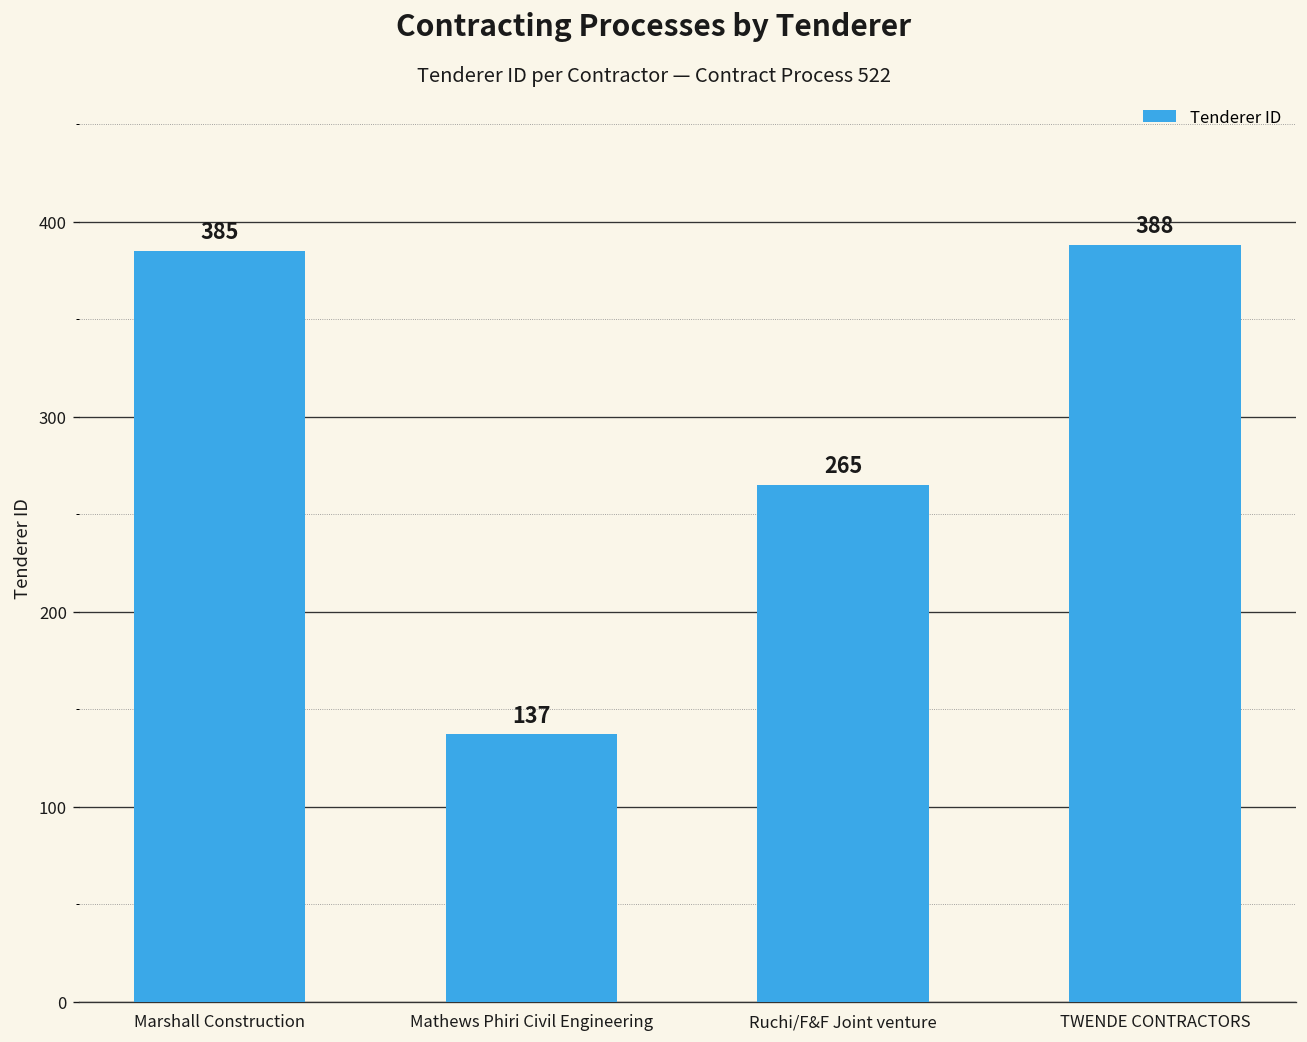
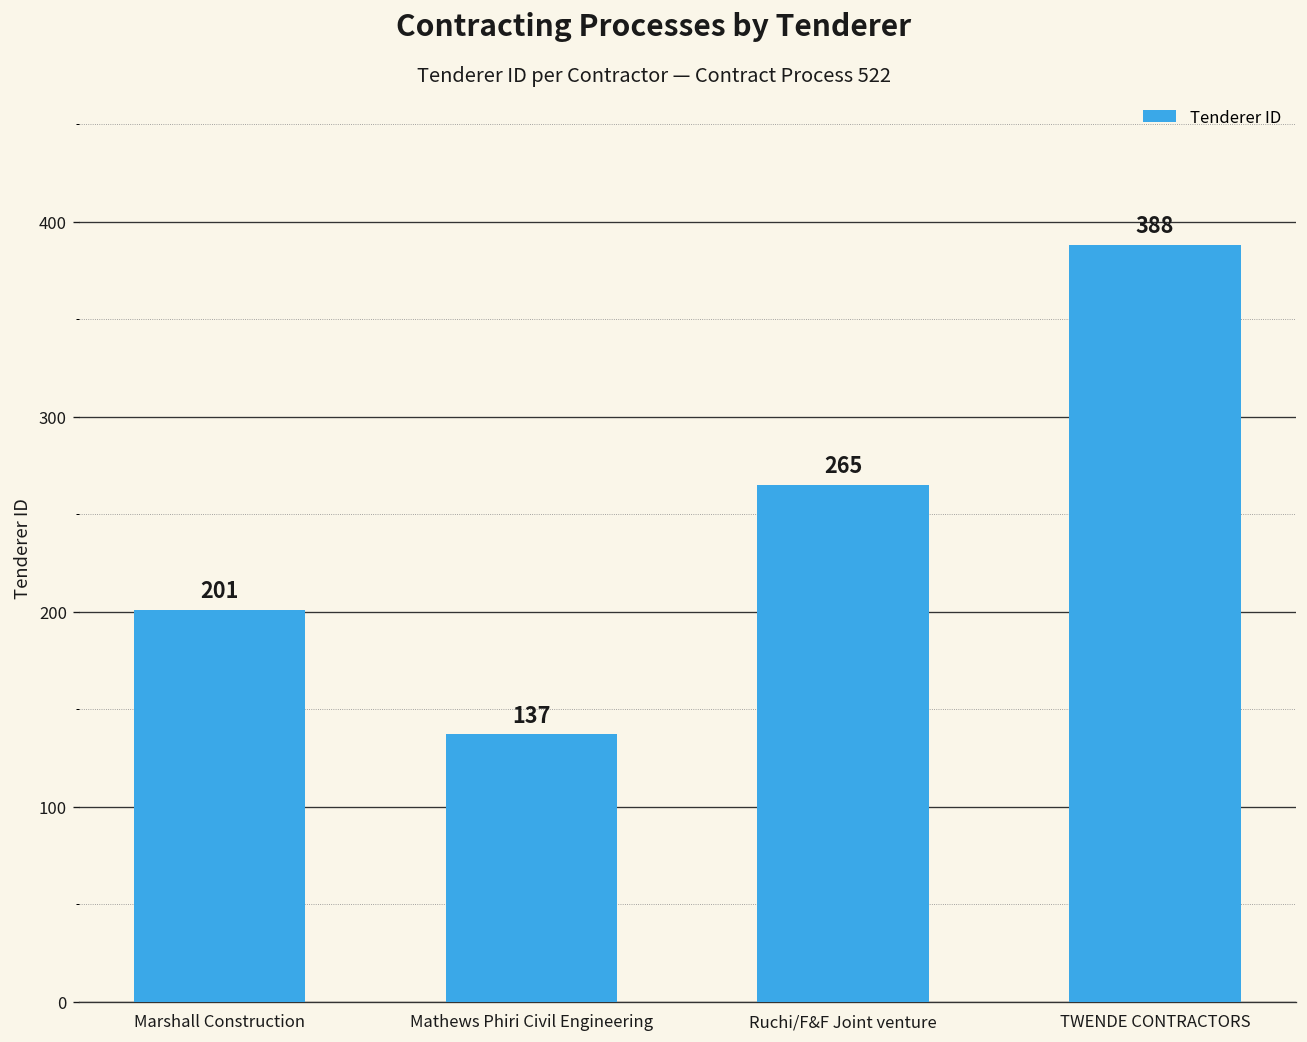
Marshall Construction: 385 -> 201
